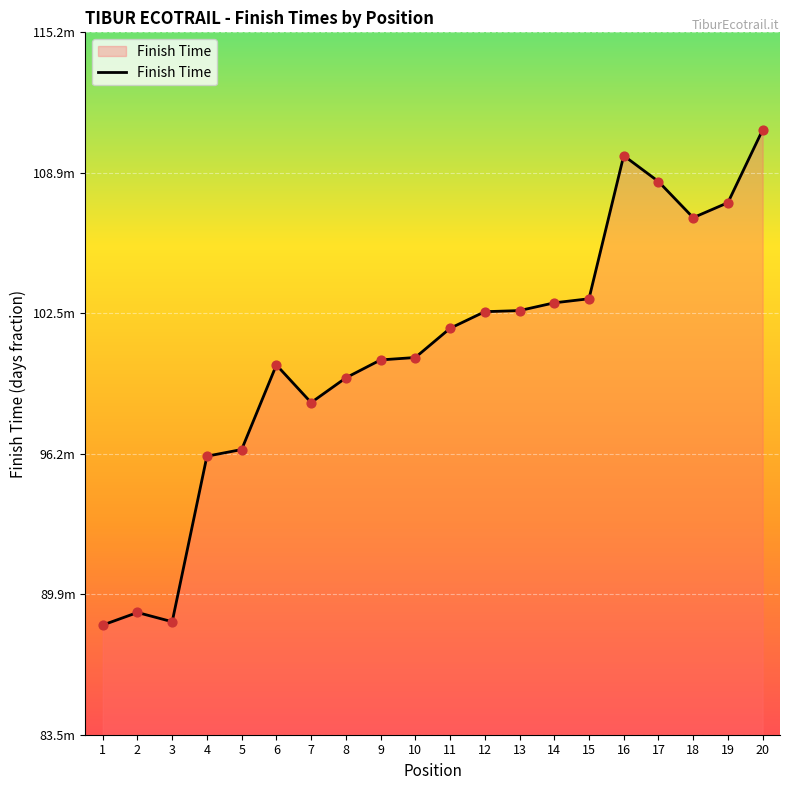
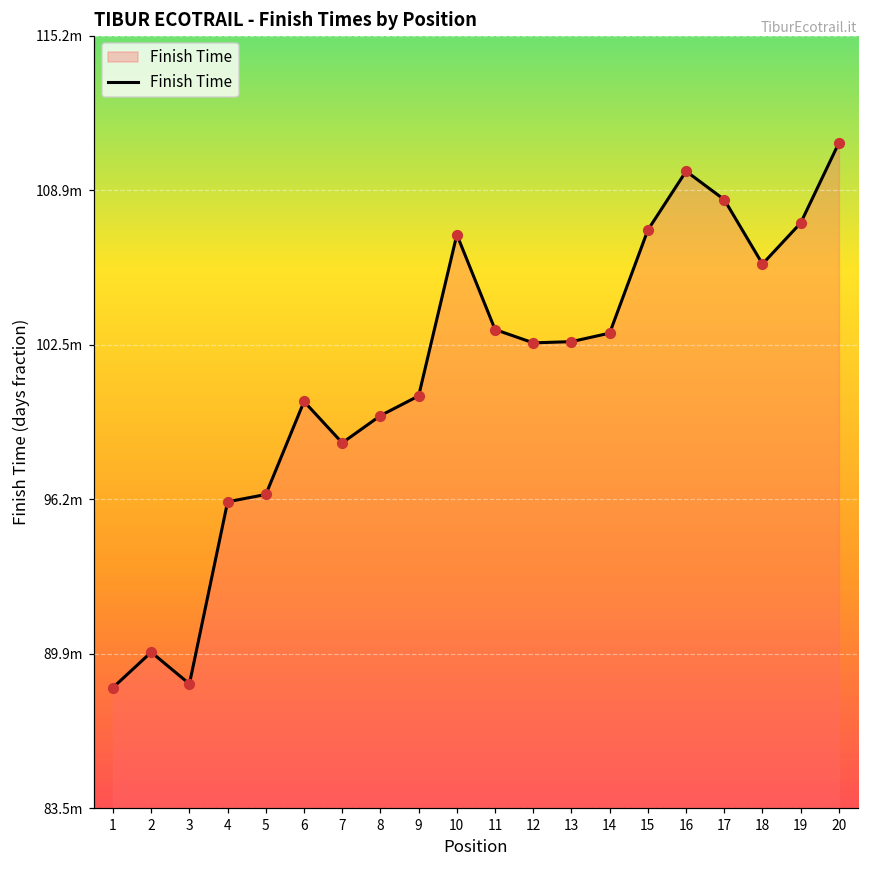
2: 89.0m -> 89.9m
10: 100.5m -> 107.0m
11: 101.9m -> 103.1m
15: 103.2m -> 107.2m
18: 106.8m -> 105.8m
